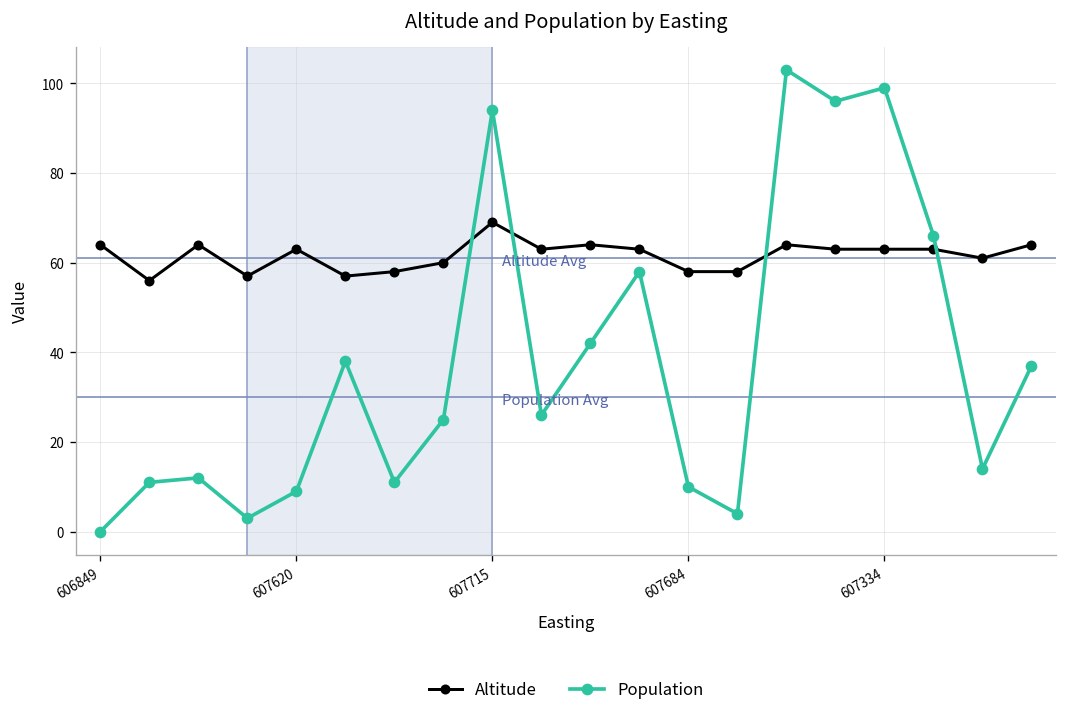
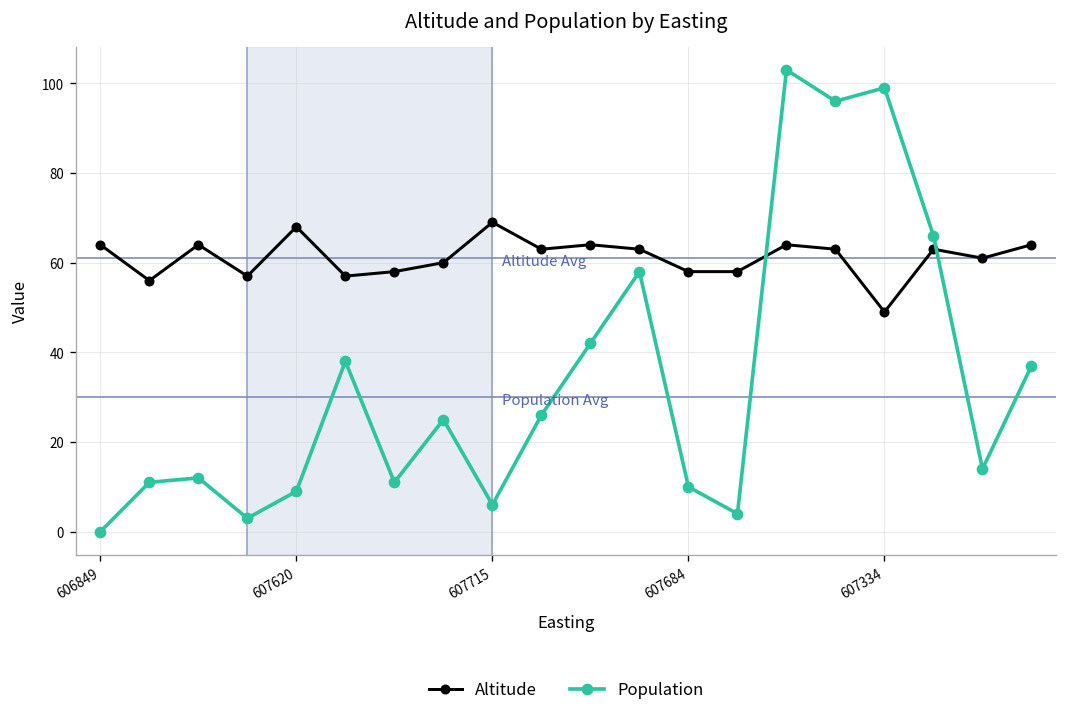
Altitude, 607620: 63 -> 68
Population, 607715: 94 -> 6
Altitude, 607334: 63 -> 49
